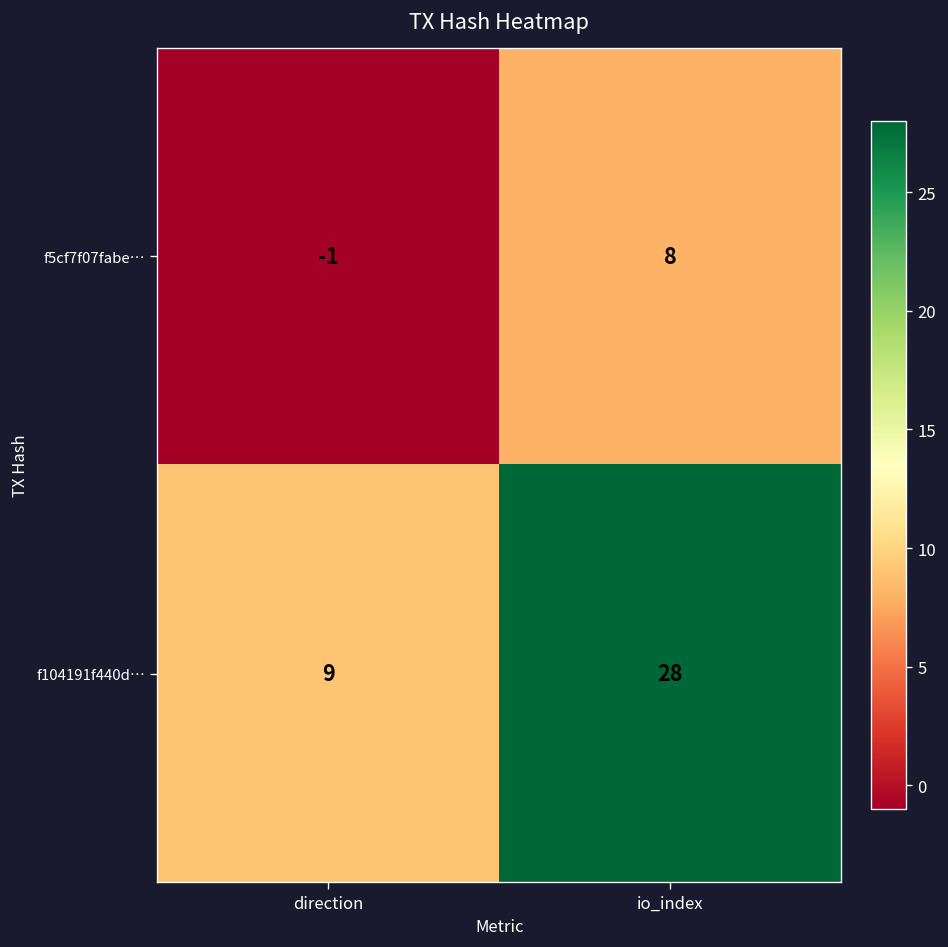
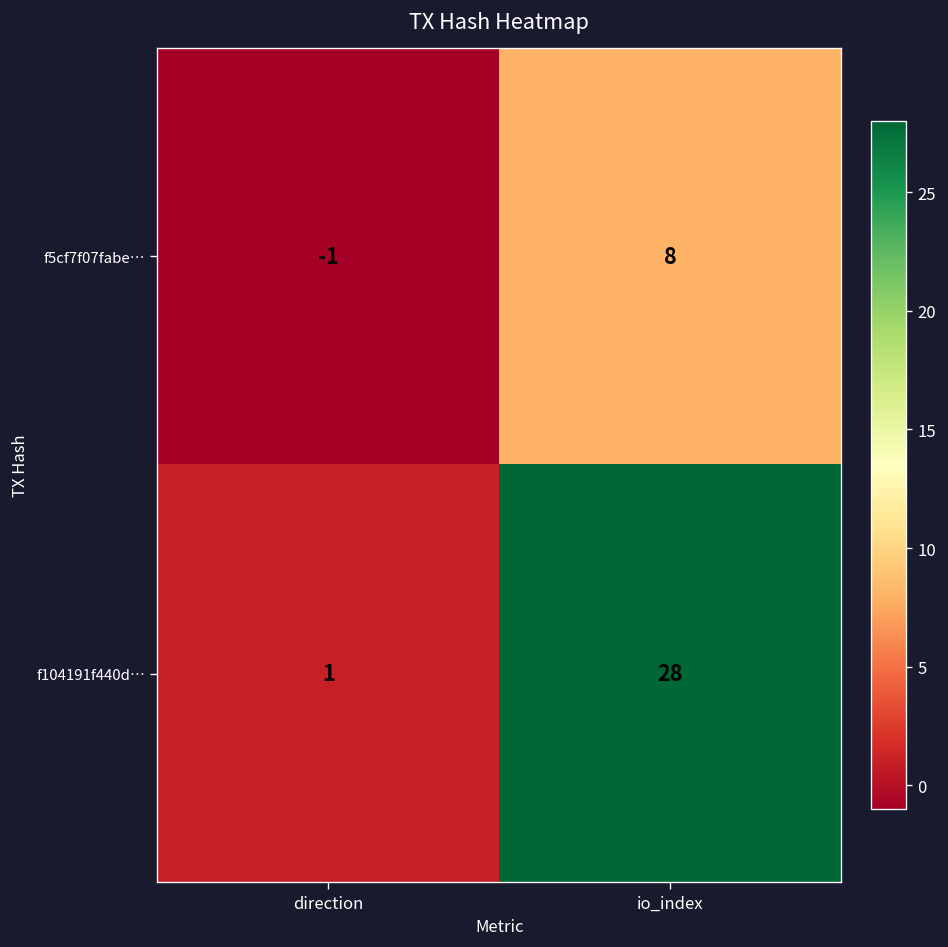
f104191f440d…, direction: 9 -> 1
